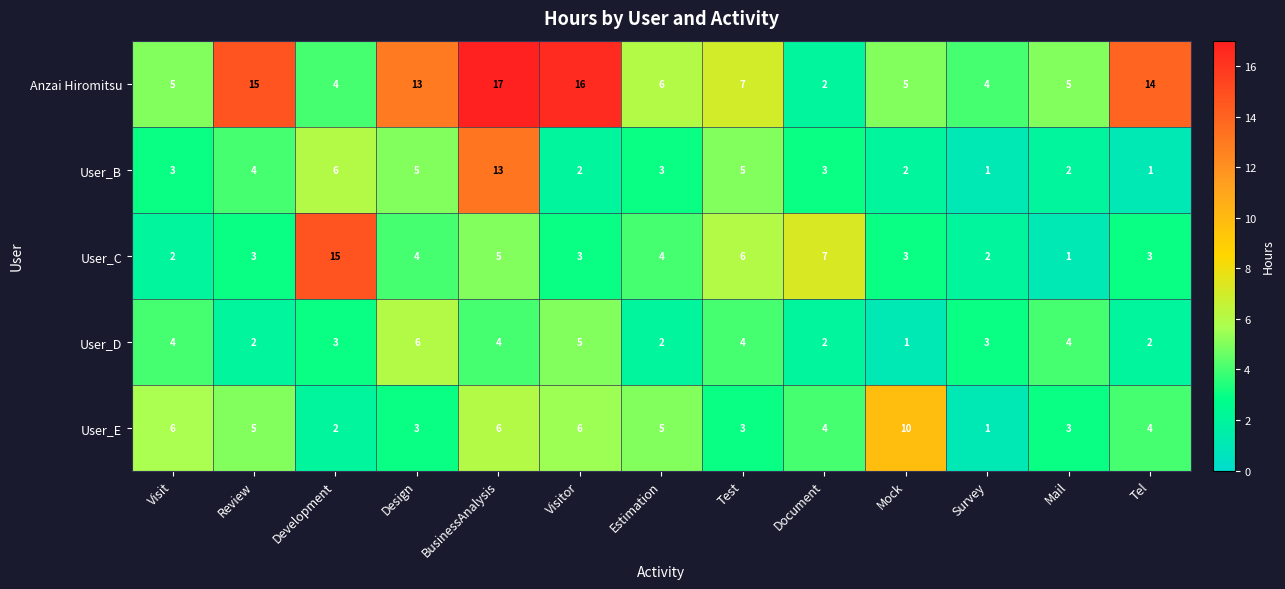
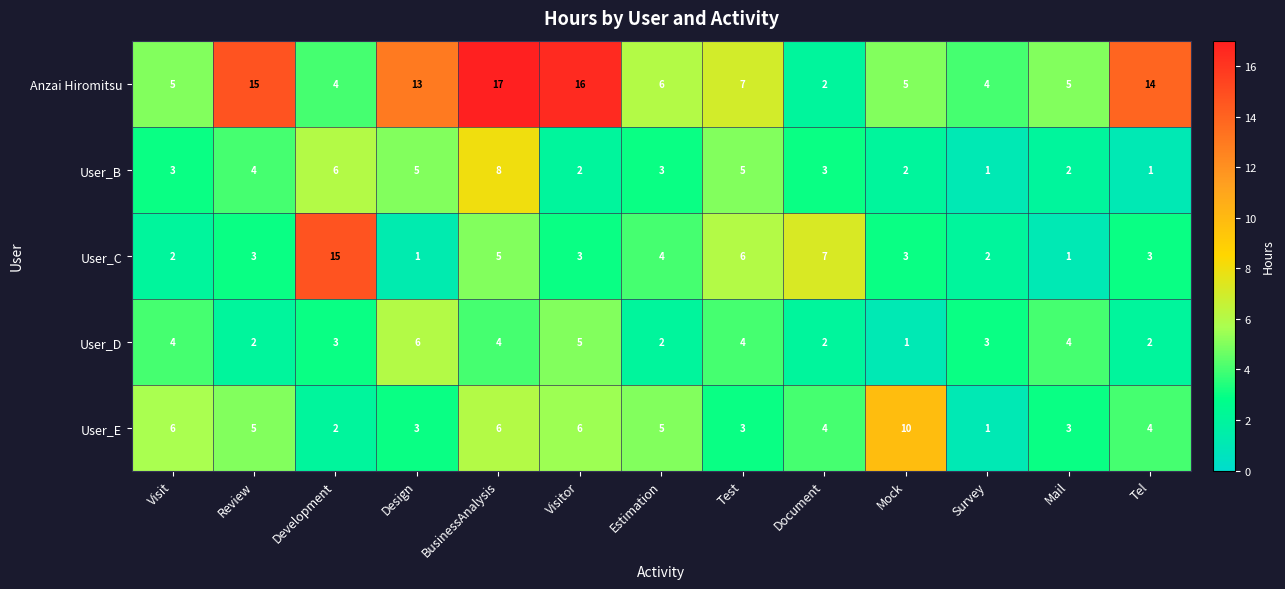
User_B, BusinessAnalysis: 13 -> 8
User_C, Design: 4 -> 1
